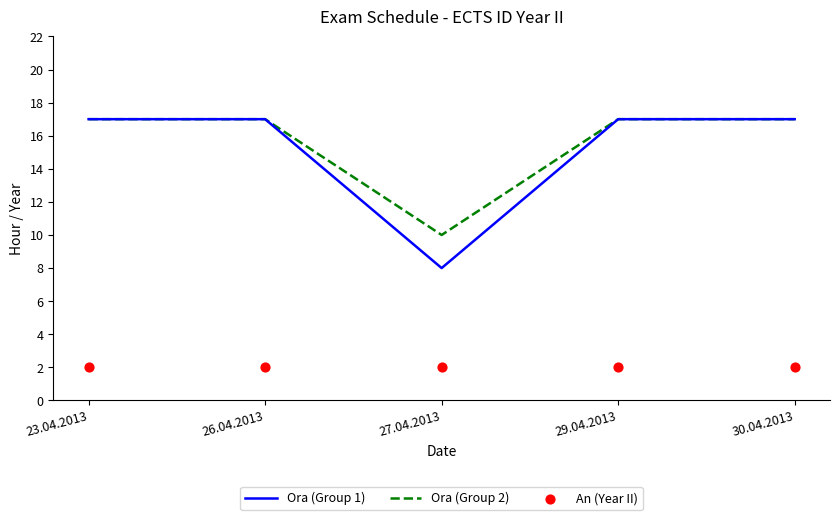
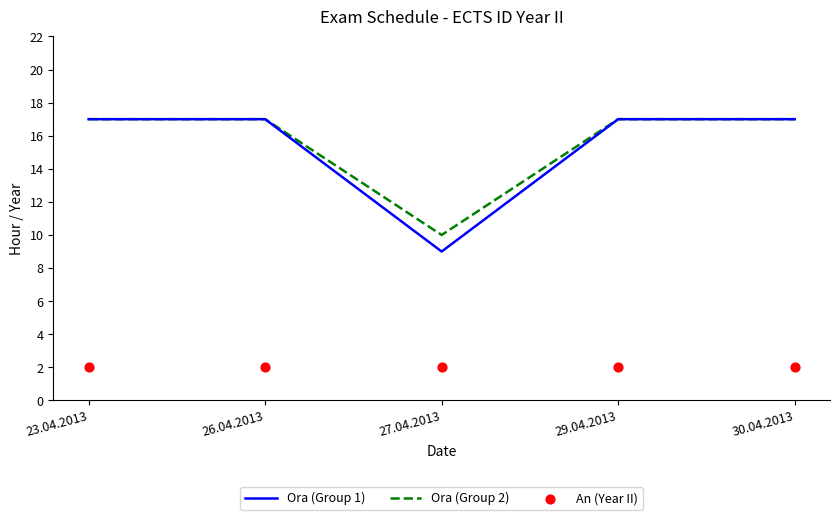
Ora (Group 1), 27.04.2013: 8 -> 9
